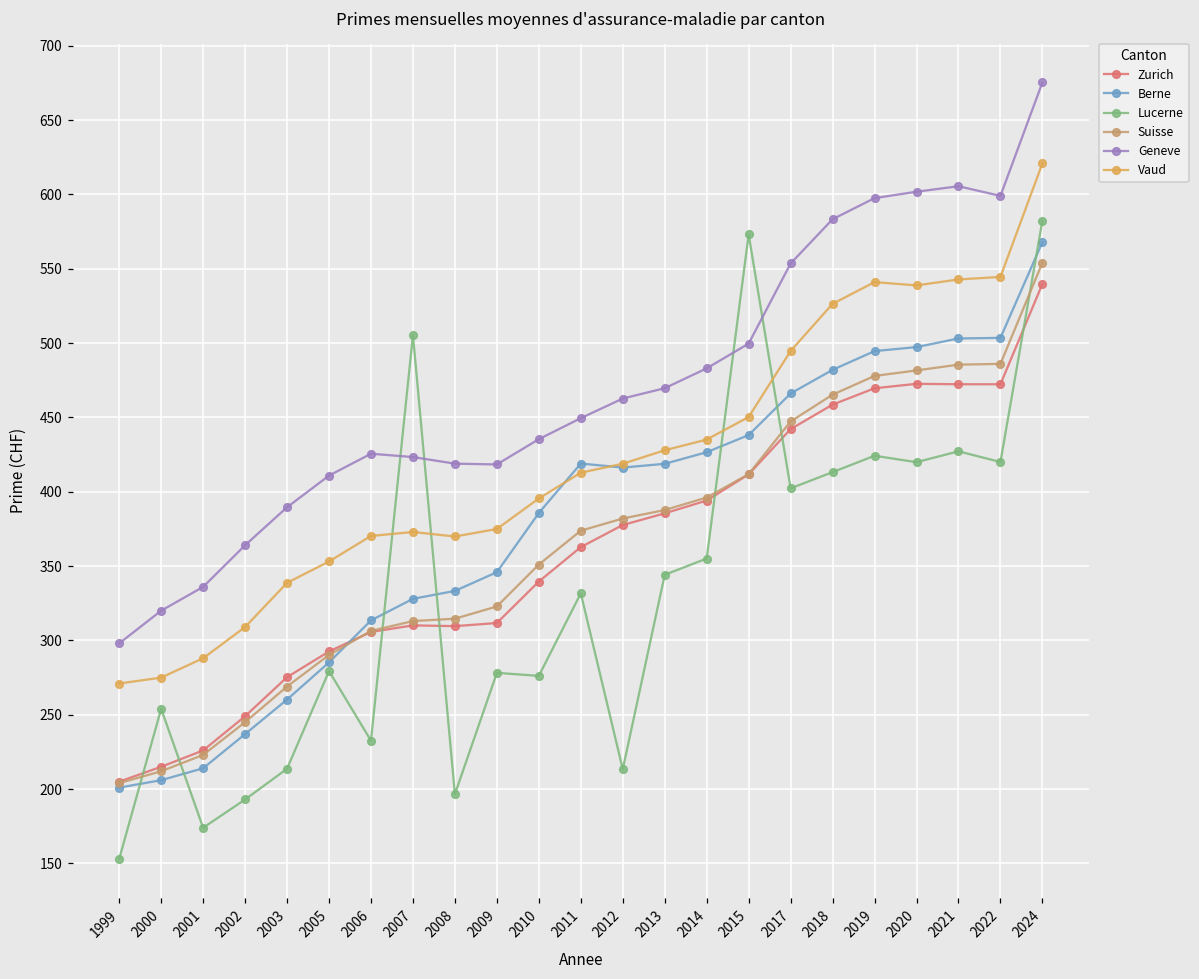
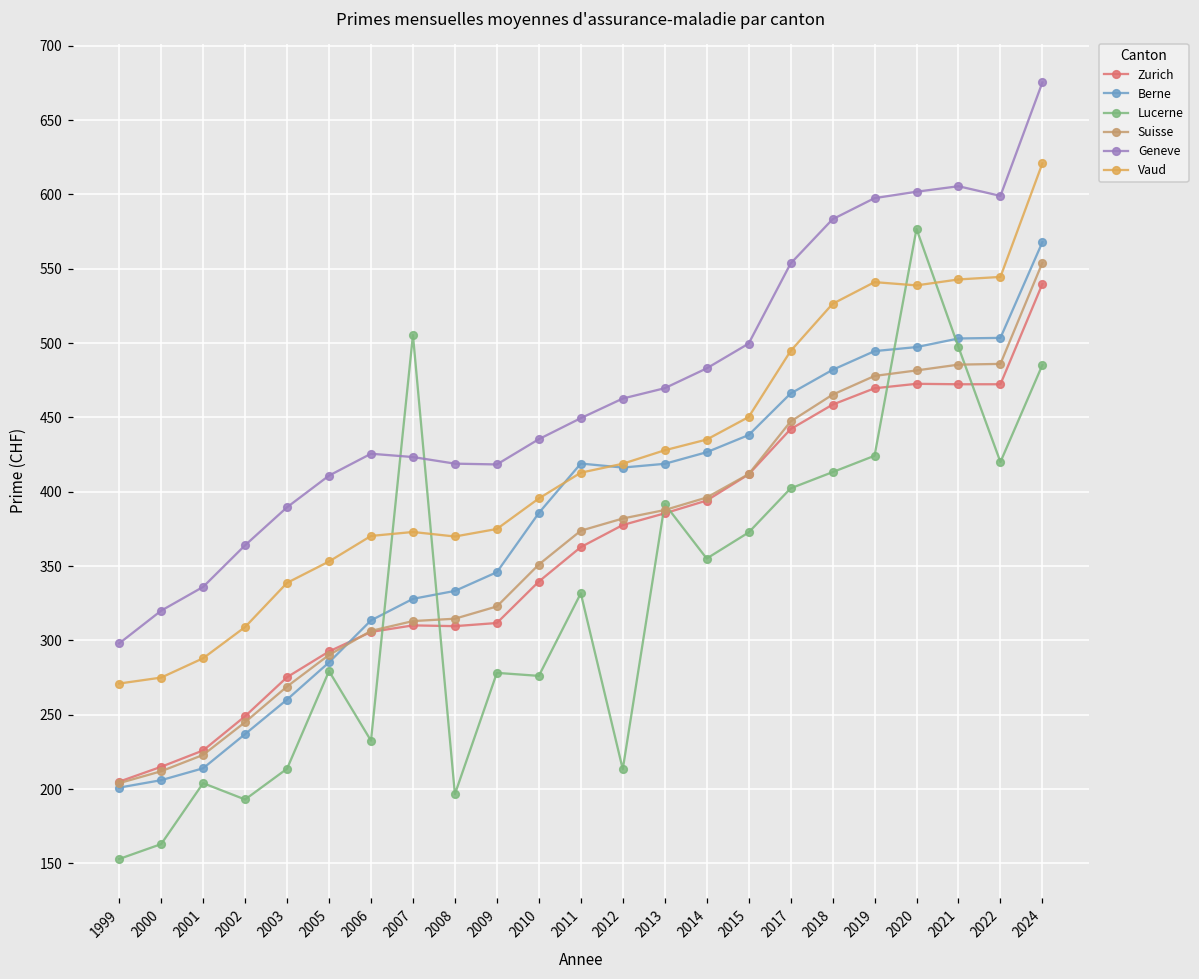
Lucerne, 2000: 254 -> 163
Lucerne, 2001: 174 -> 204
Lucerne, 2013: 344 -> 392
Lucerne, 2015: 573 -> 373
Lucerne, 2020: 420 -> 577
Lucerne, 2021: 427 -> 497
Lucerne, 2024: 582 -> 485
